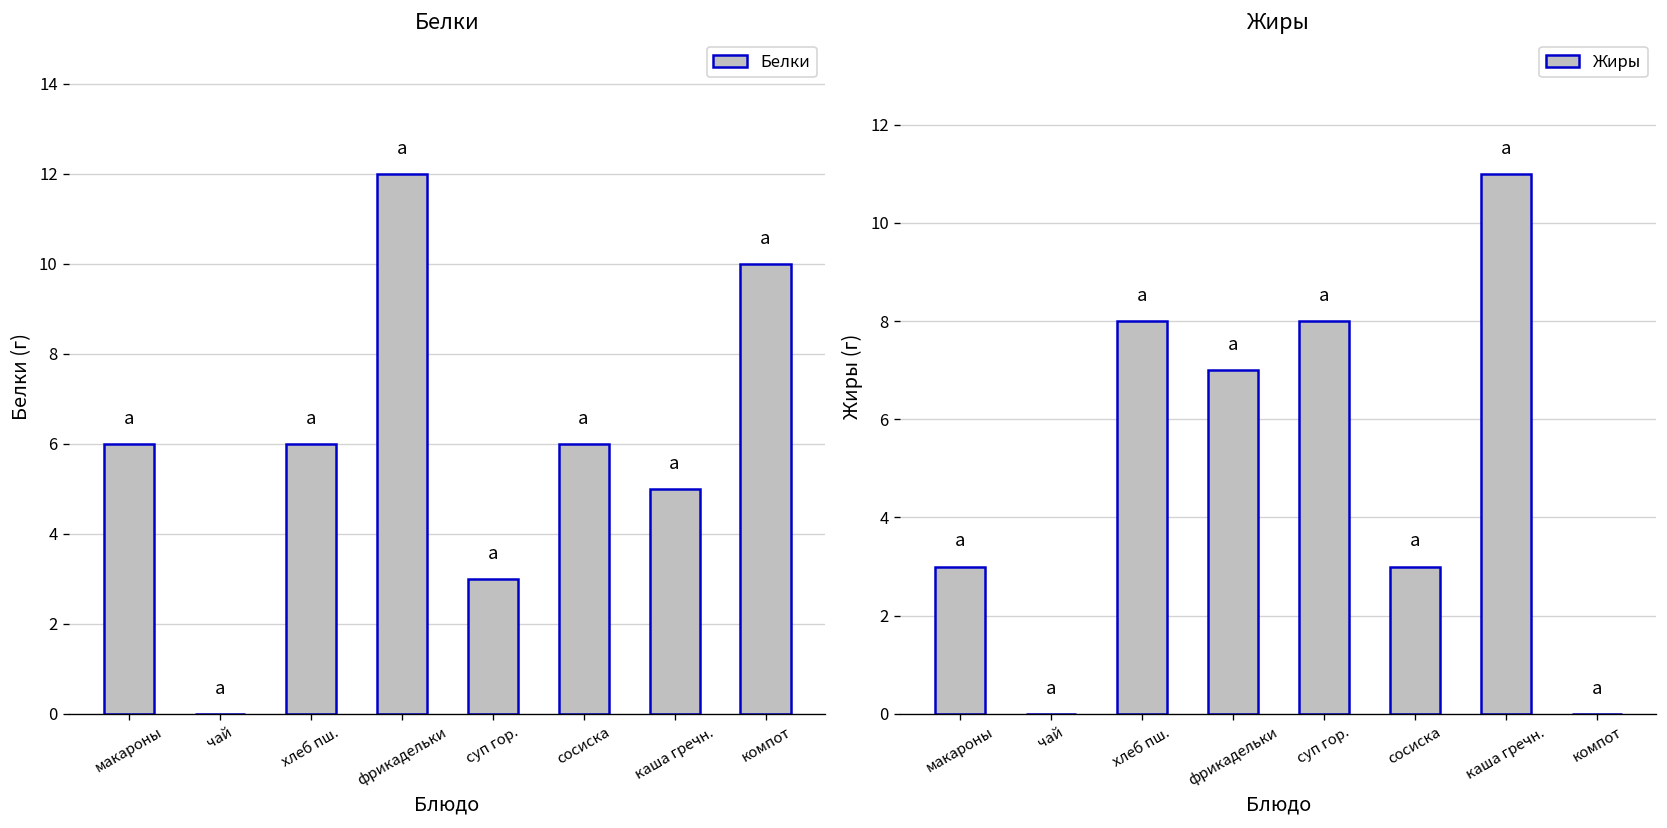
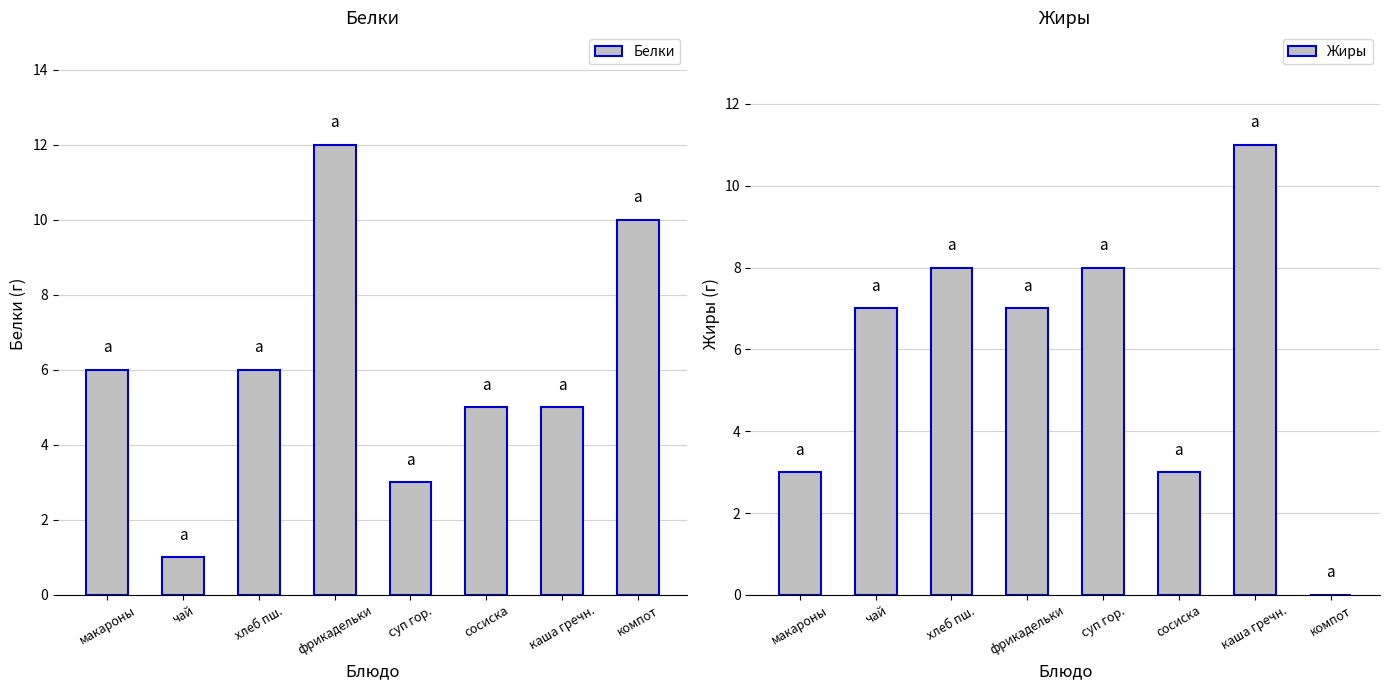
Белки, чай: 0 -> 1
Белки, сосиска: 6 -> 5
Жиры, чай: 0 -> 7
